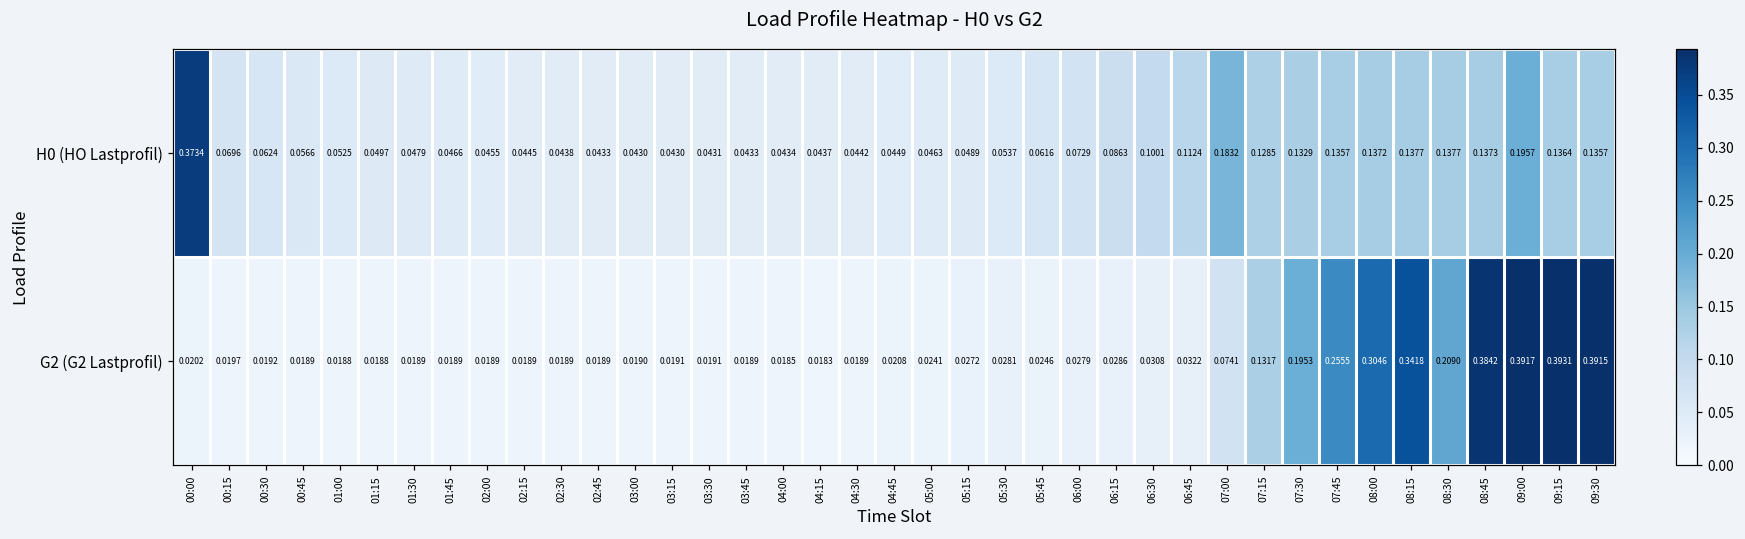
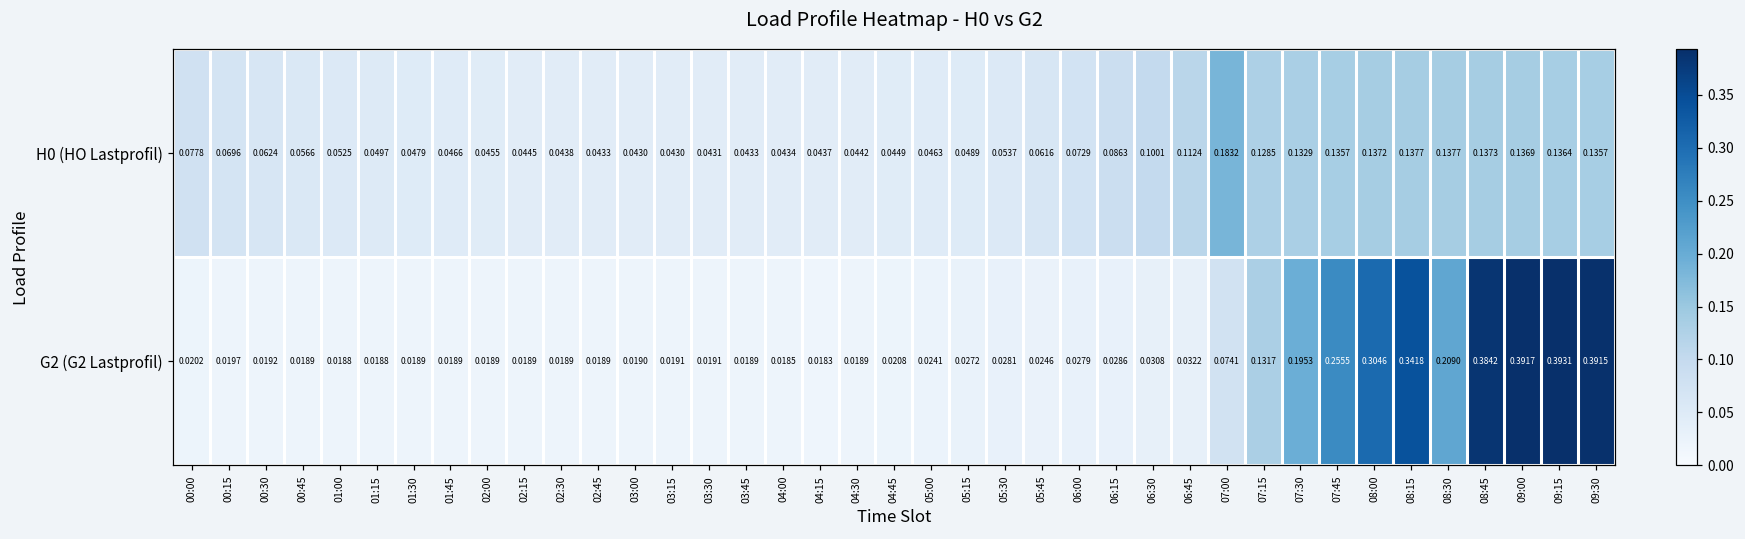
H0 (HO Lastprofil), 00:00: 0.3734 -> 0.0778
H0 (HO Lastprofil), 09:00: 0.1957 -> 0.1369
